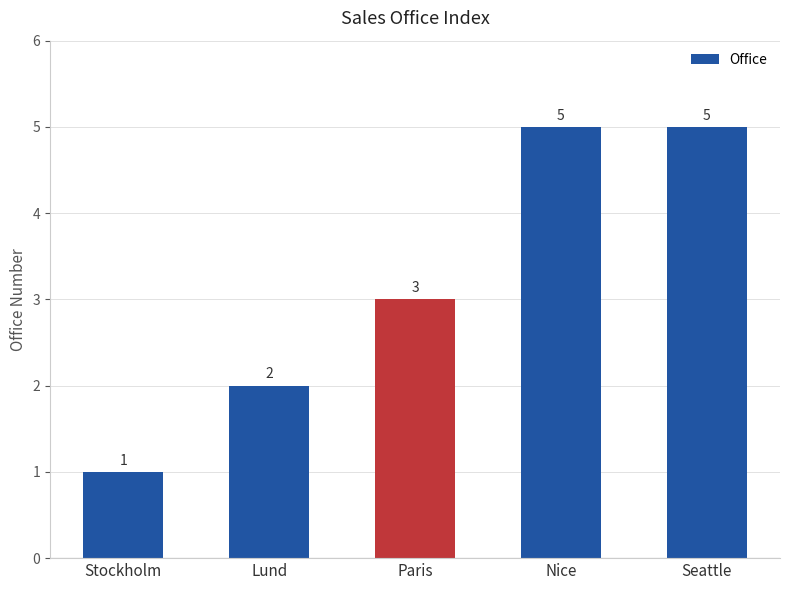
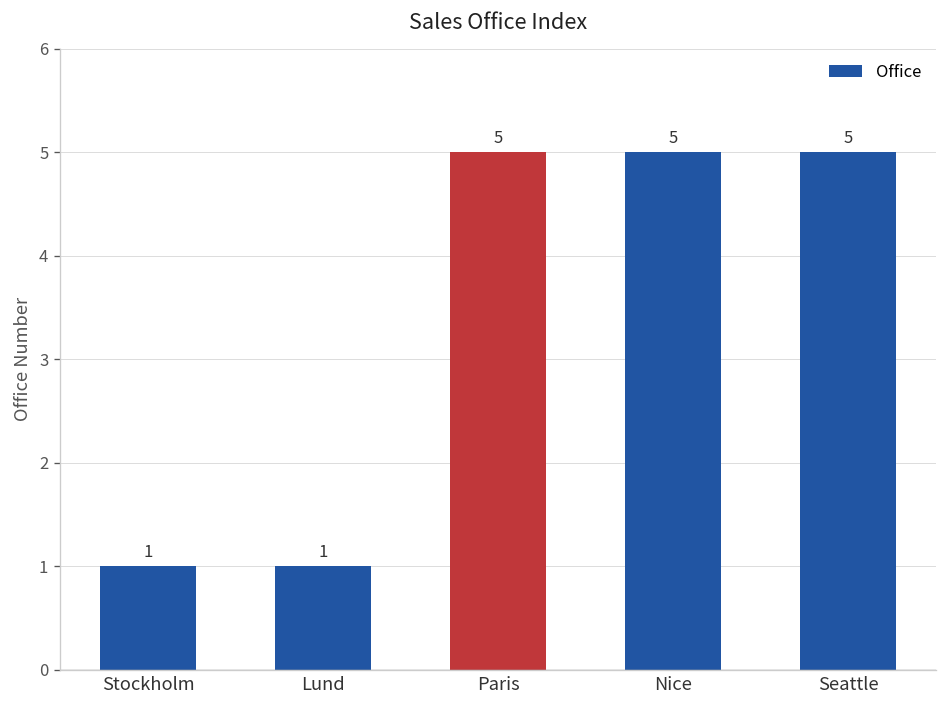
Lund: 2 -> 1
Paris: 3 -> 5
